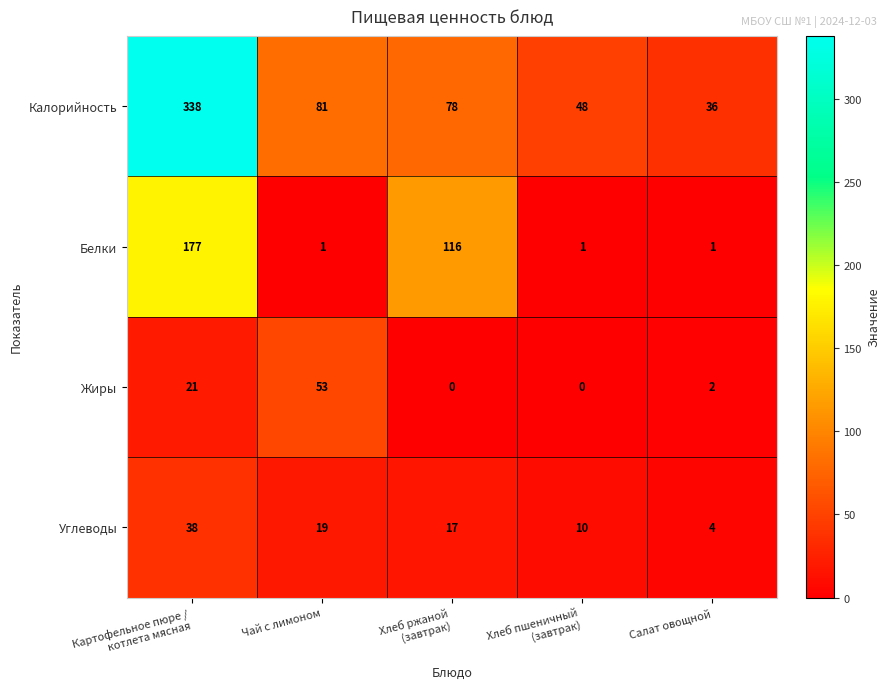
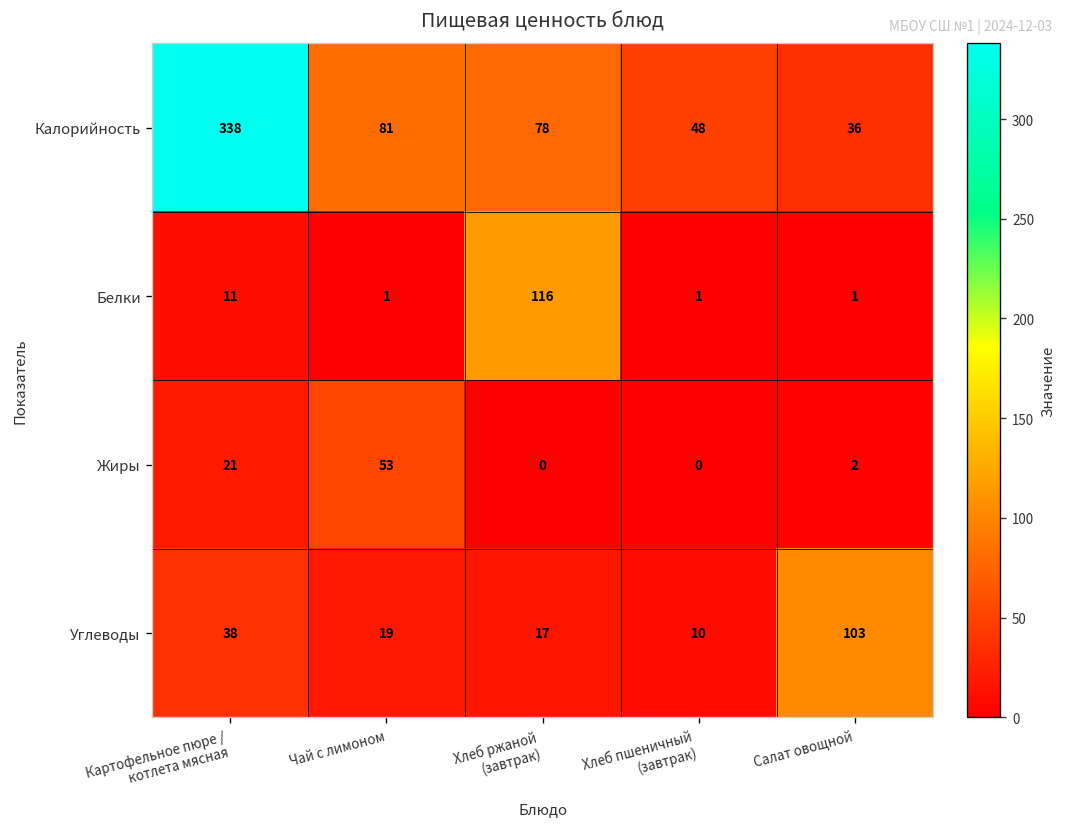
Белки, Картофельное пюре / котлета мясная: 177 -> 11
Углеводы, Салат овощной: 4 -> 103
